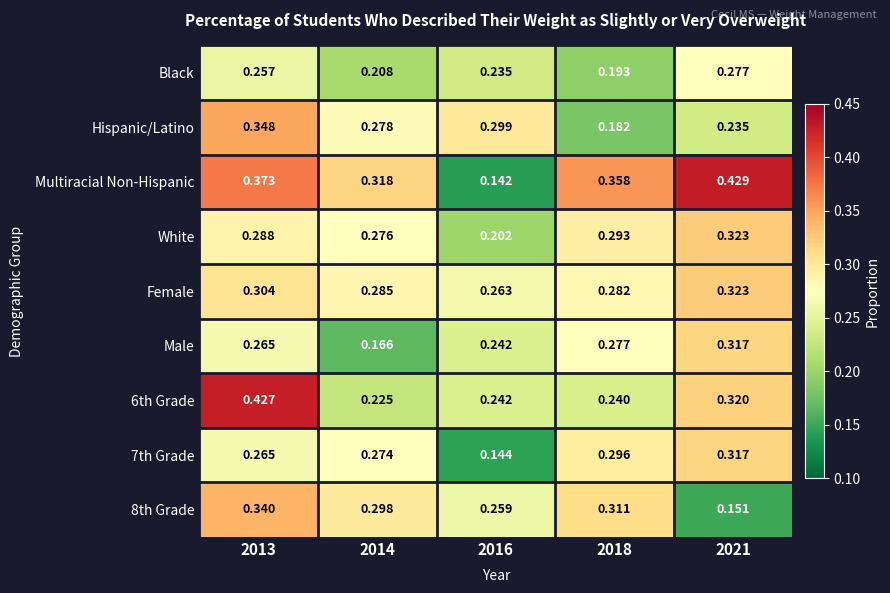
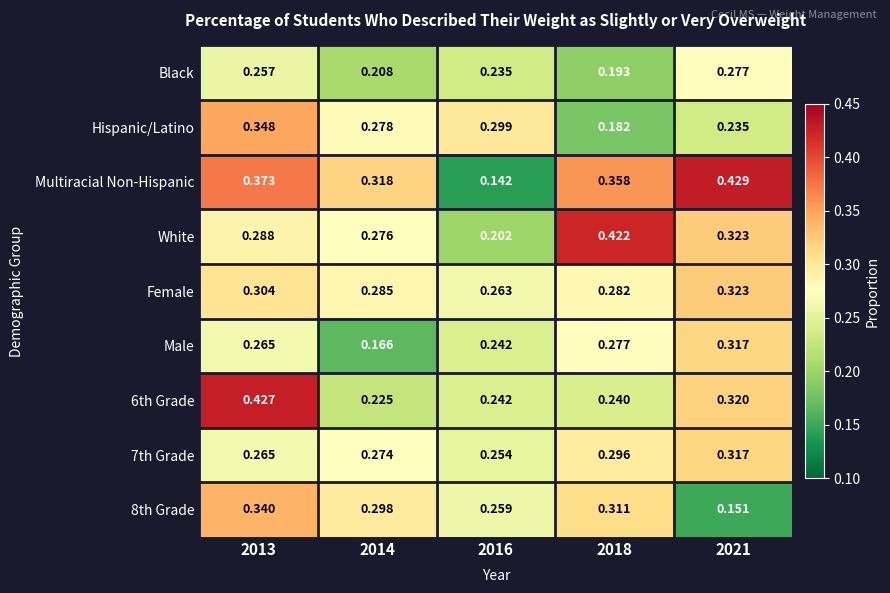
White, 2018: 0.293 -> 0.422
7th Grade, 2016: 0.144 -> 0.254
